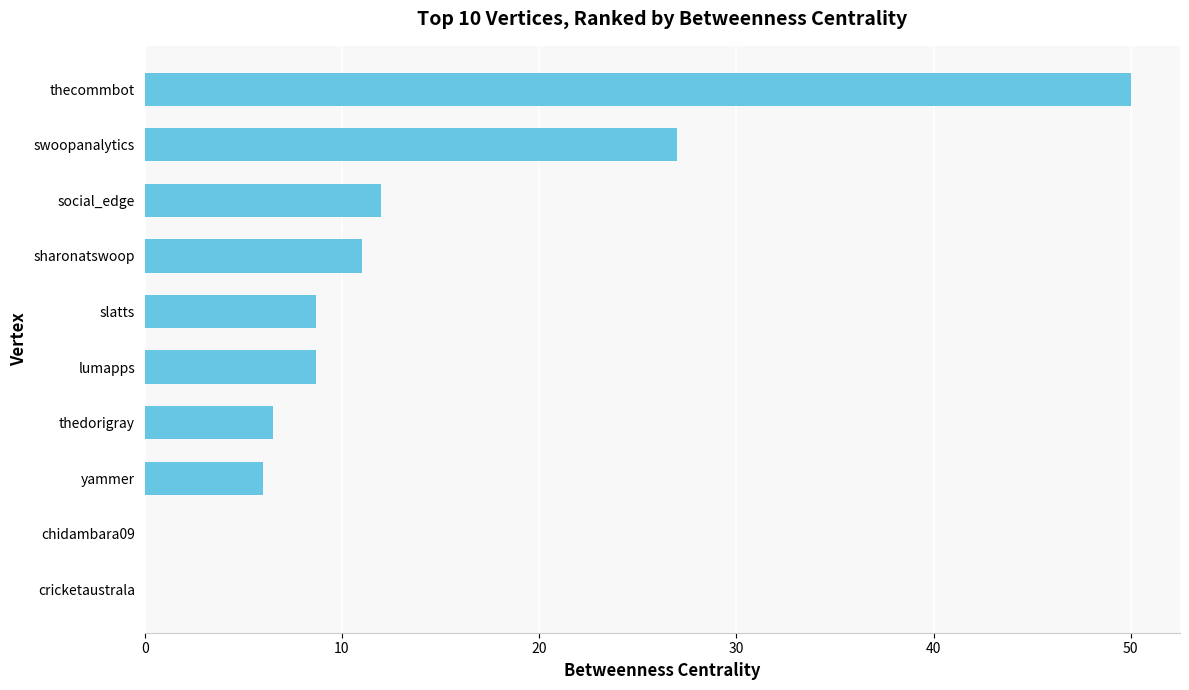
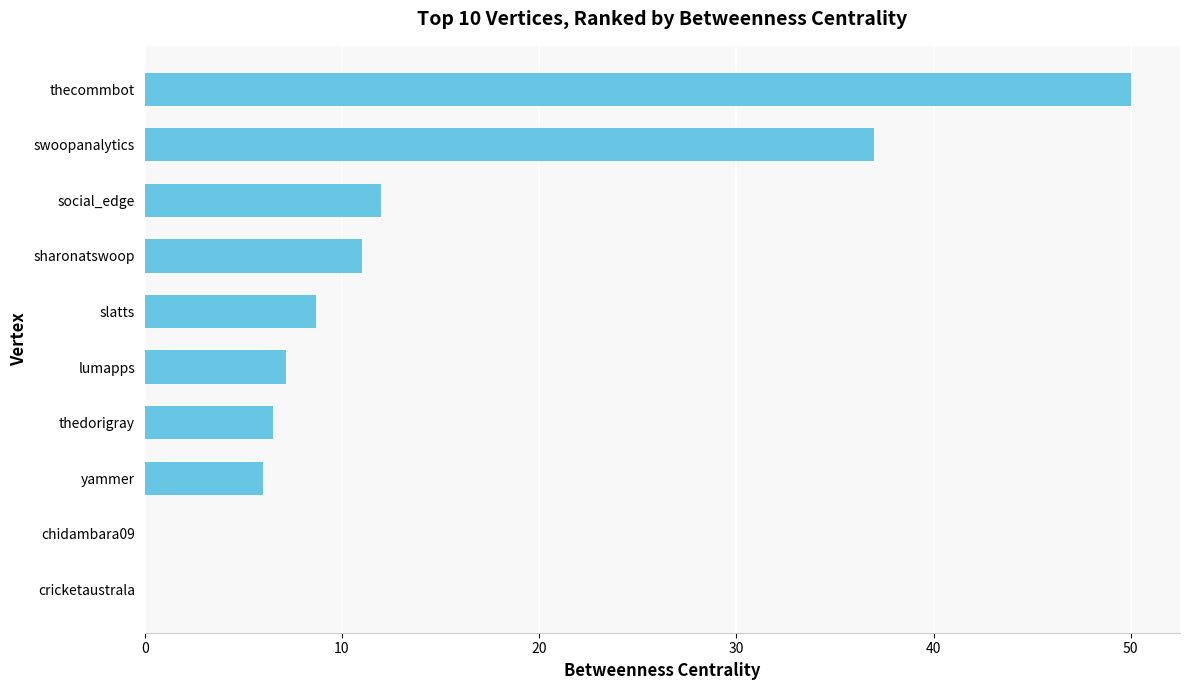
swoopanalytics: 27 -> 37
lumapps: 8.7 -> 7.2
